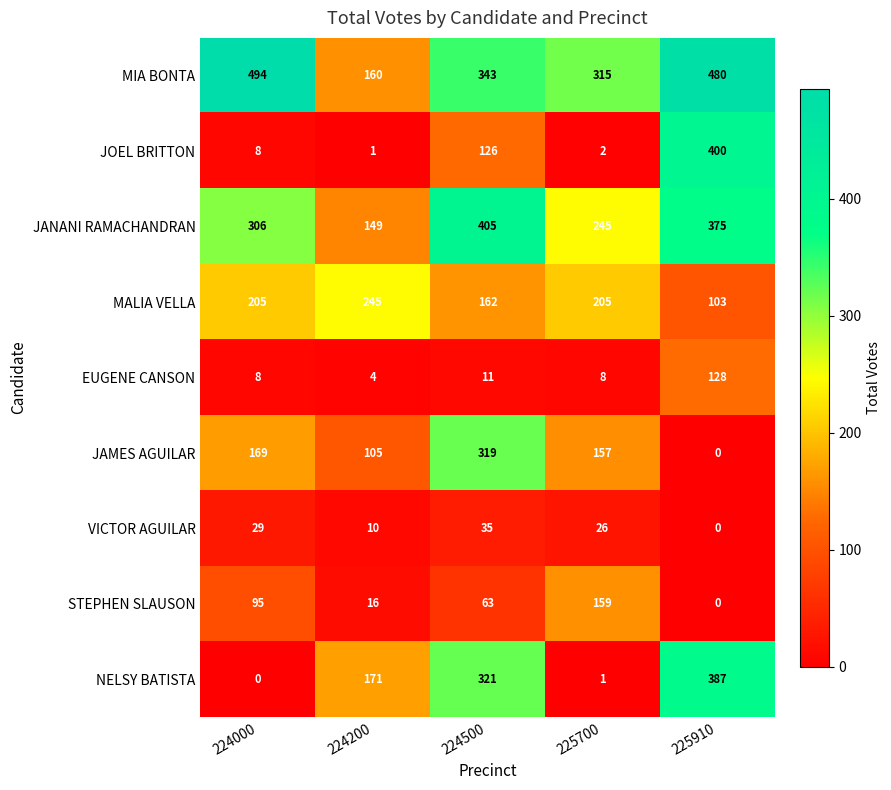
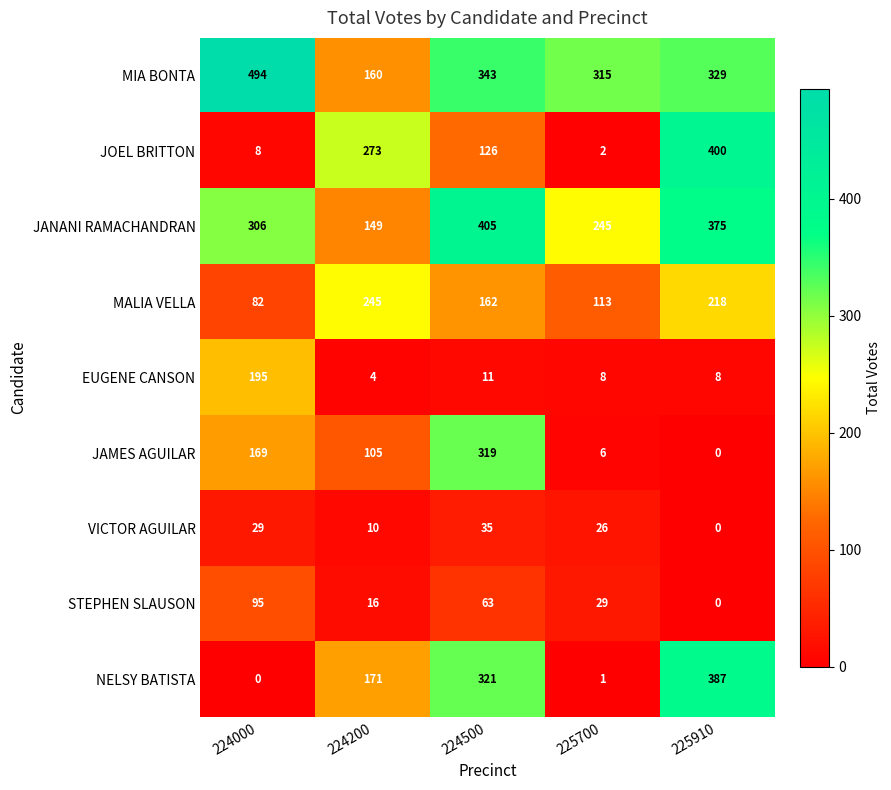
MIA BONTA, 225910: 480 -> 329
JOEL BRITTON, 224200: 1 -> 273
MALIA VELLA, 224000: 205 -> 82
MALIA VELLA, 225700: 205 -> 113
MALIA VELLA, 225910: 103 -> 218
EUGENE CANSON, 224000: 8 -> 195
EUGENE CANSON, 225910: 128 -> 8
JAMES AGUILAR, 225700: 157 -> 6
STEPHEN SLAUSON, 225700: 159 -> 29
